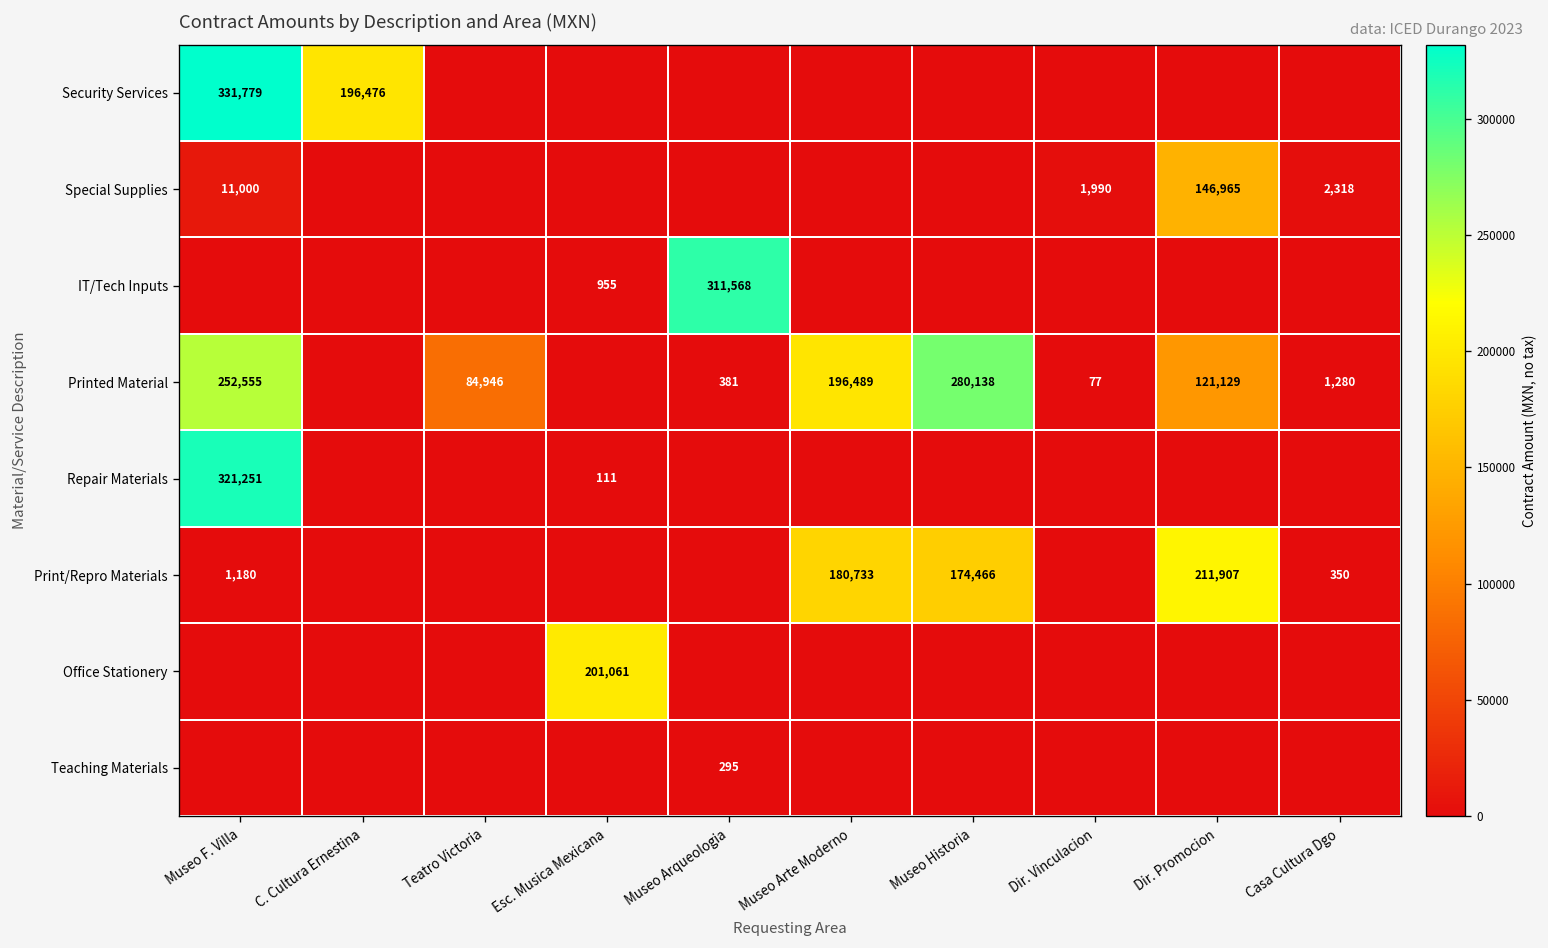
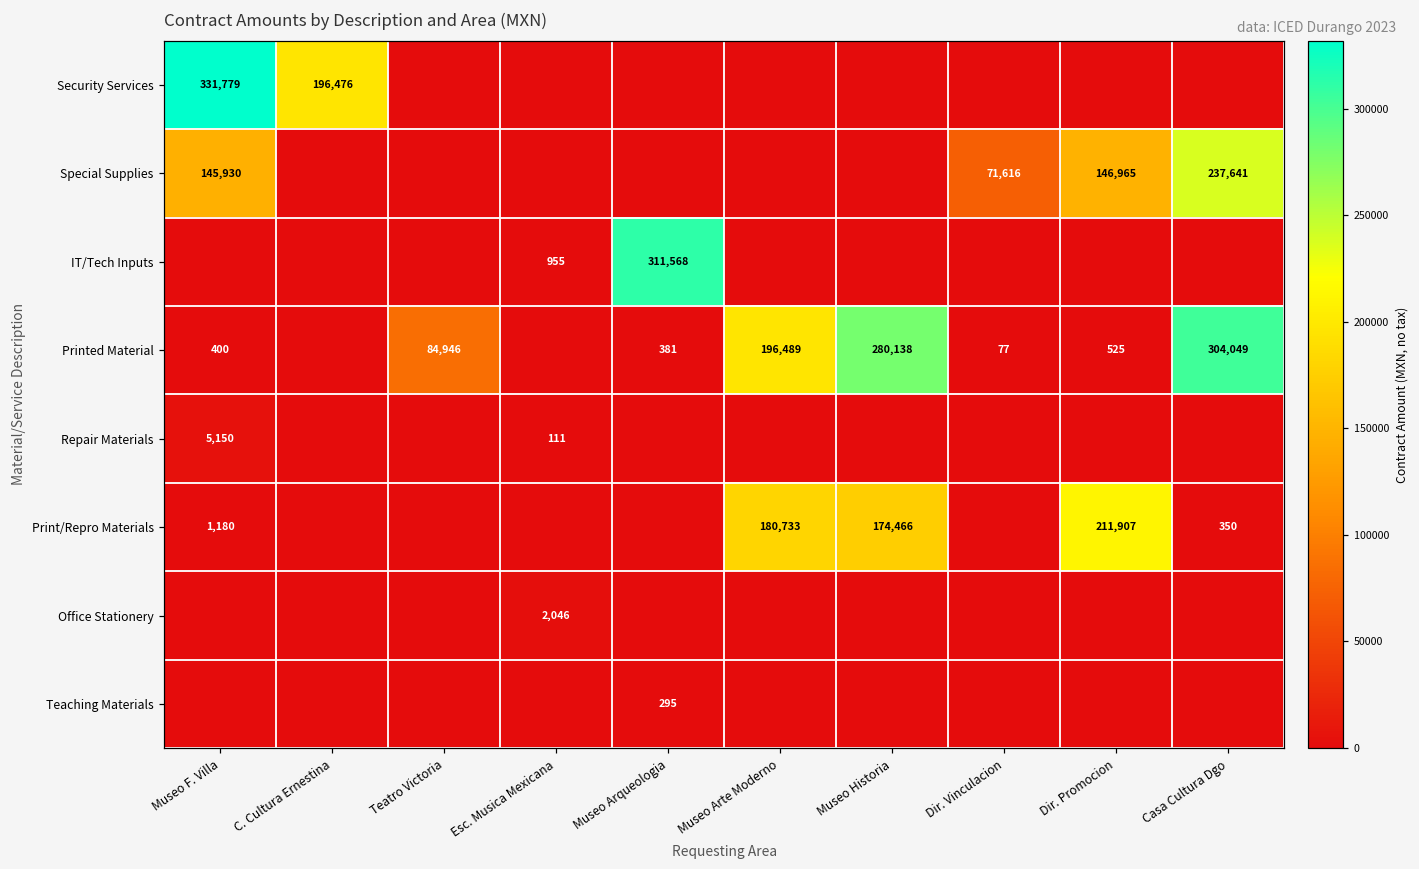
Special Supplies, Museo F. Villa: 11,000 -> 145,930
Special Supplies, Dir. Vinculacion: 1,990 -> 71,616
Special Supplies, Casa Cultura Dgo: 2,318 -> 237,641
Printed Material, Museo F. Villa: 252,555 -> 400
Printed Material, Dir. Promocion: 121,129 -> 525
Printed Material, Casa Cultura Dgo: 1,280 -> 304,049
Repair Materials, Museo F. Villa: 321,251 -> 5,150
Office Stationery, Esc. Musica Mexicana: 201,061 -> 2,046
